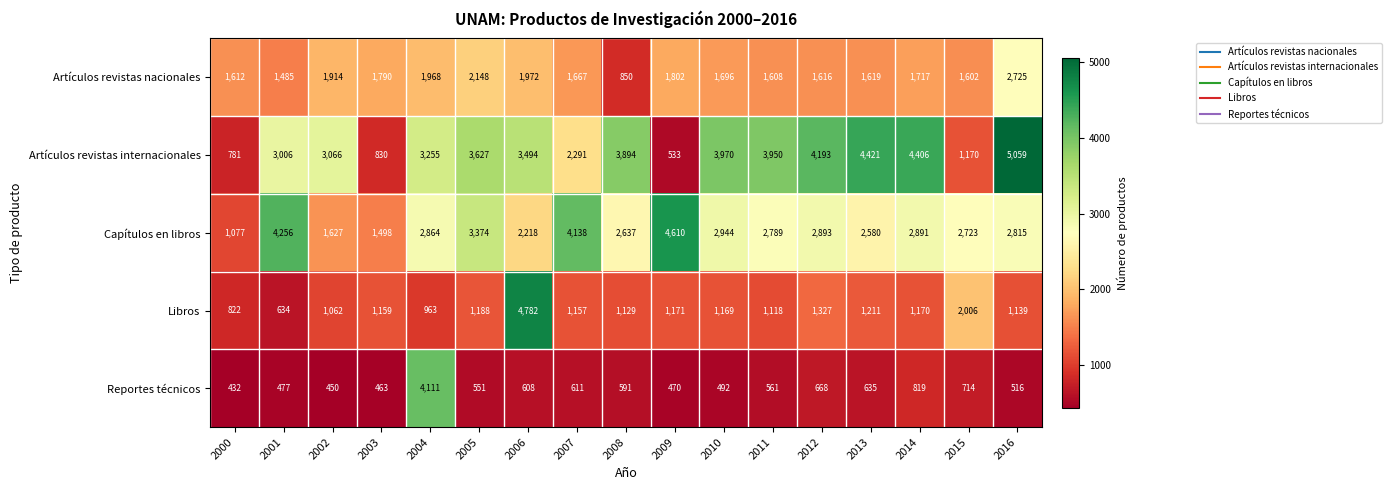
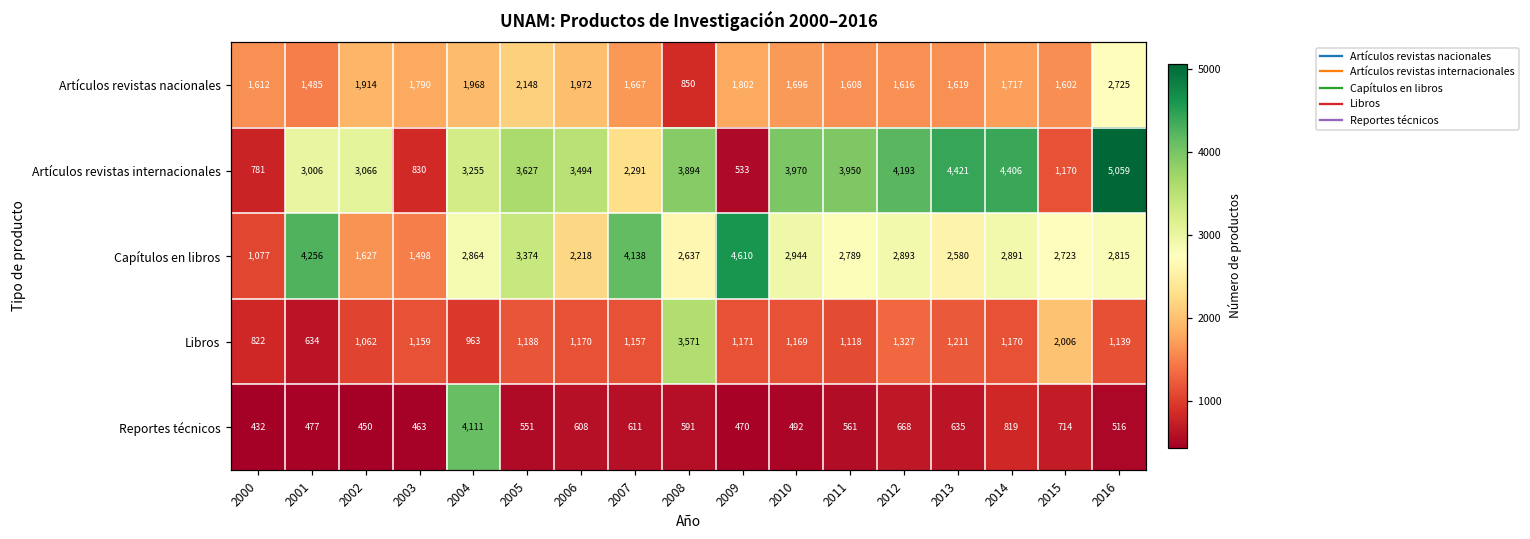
Libros, 2006: 4,782 -> 1,170
Libros, 2008: 1,129 -> 3,571
